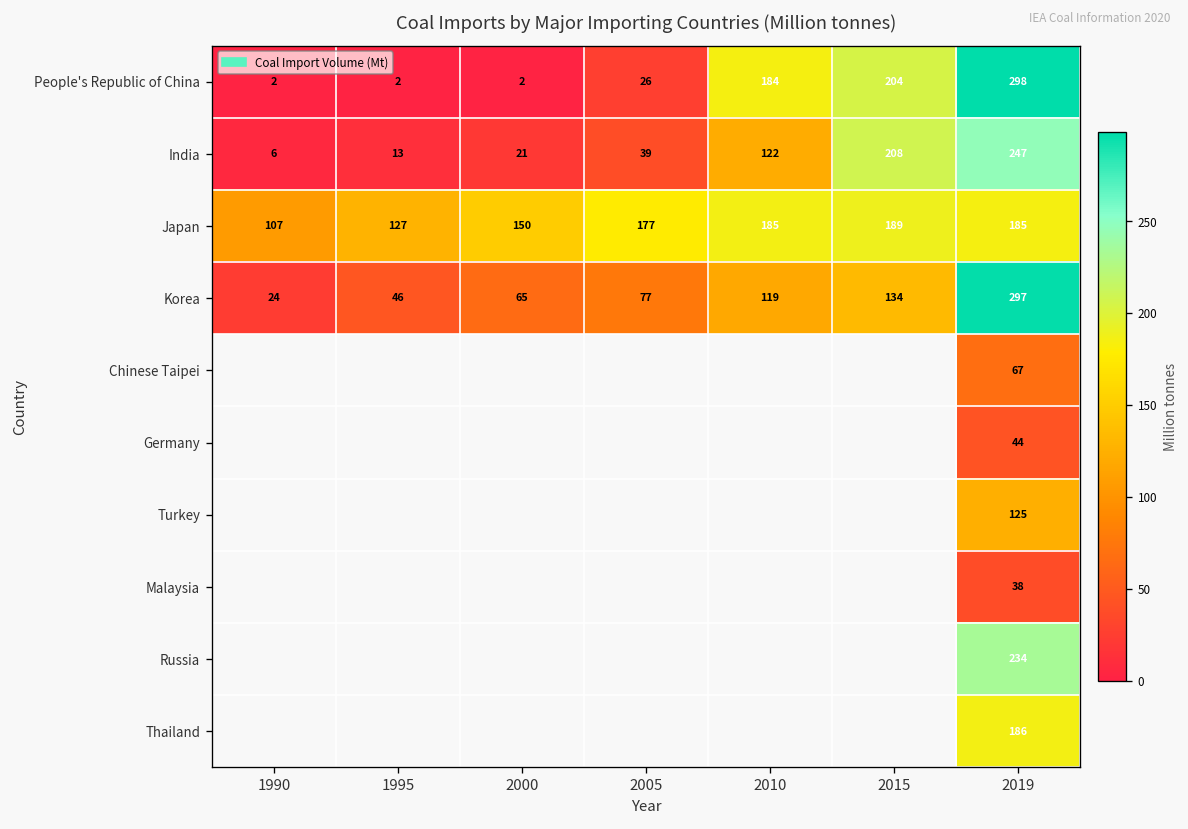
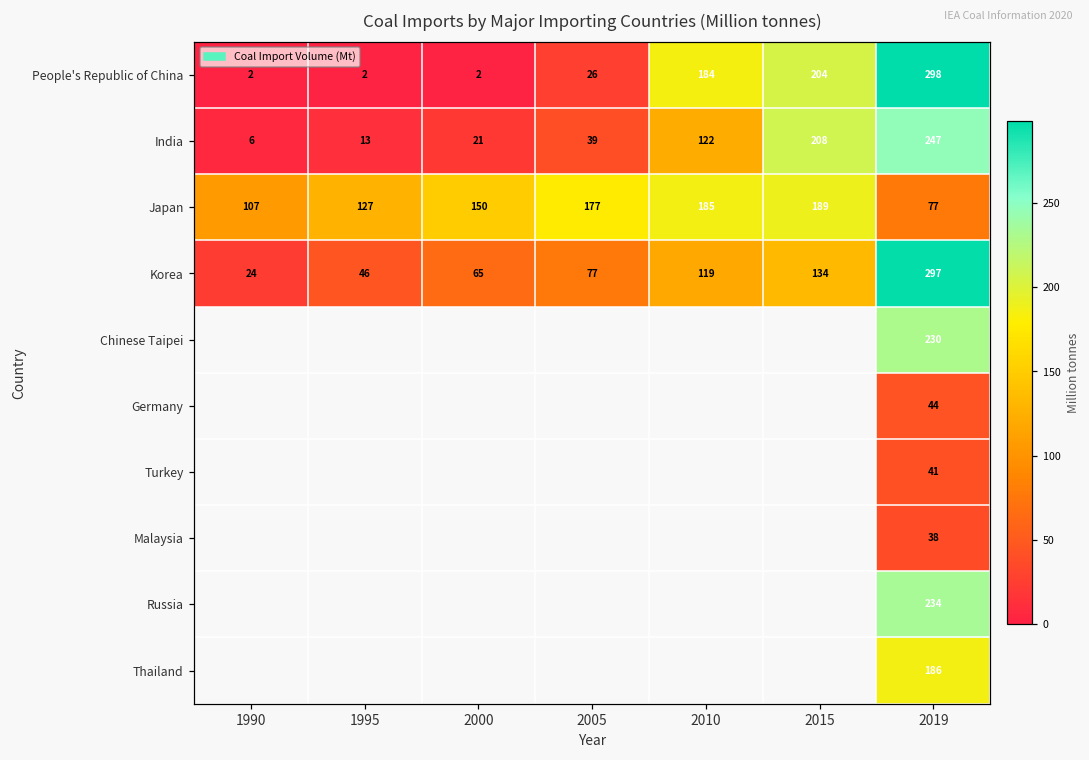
Japan, 2019: 185 -> 77
Chinese Taipei, 2019: 67 -> 230
Turkey, 2019: 125 -> 41
